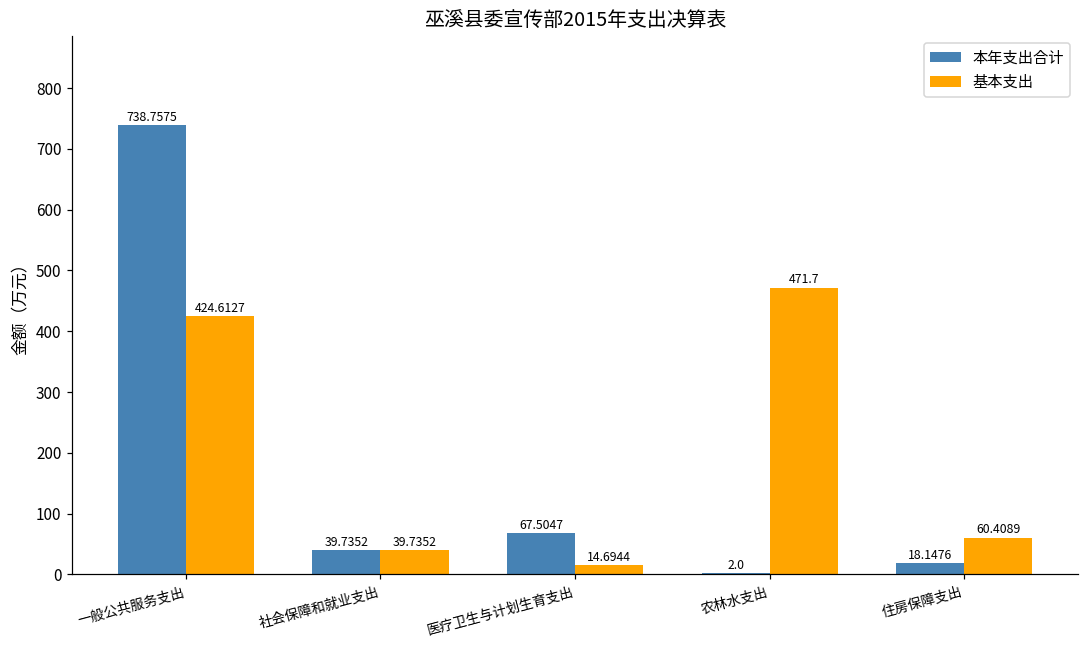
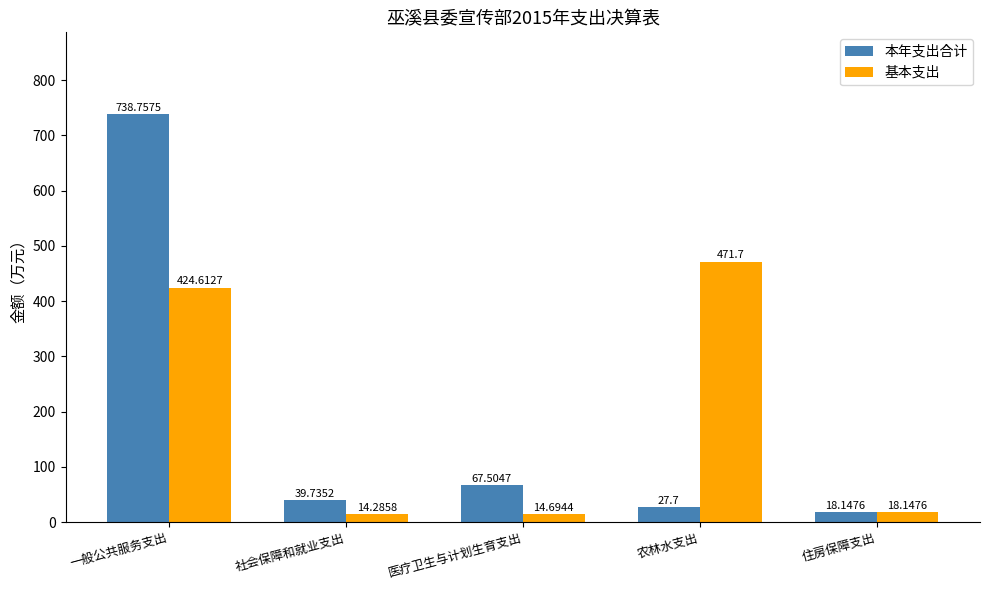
基本支出, 社会保障和就业支出: 39.7352 -> 14.2858
本年支出合计, 农林水支出: 2.0 -> 27.7
基本支出, 住房保障支出: 60.4089 -> 18.1476
